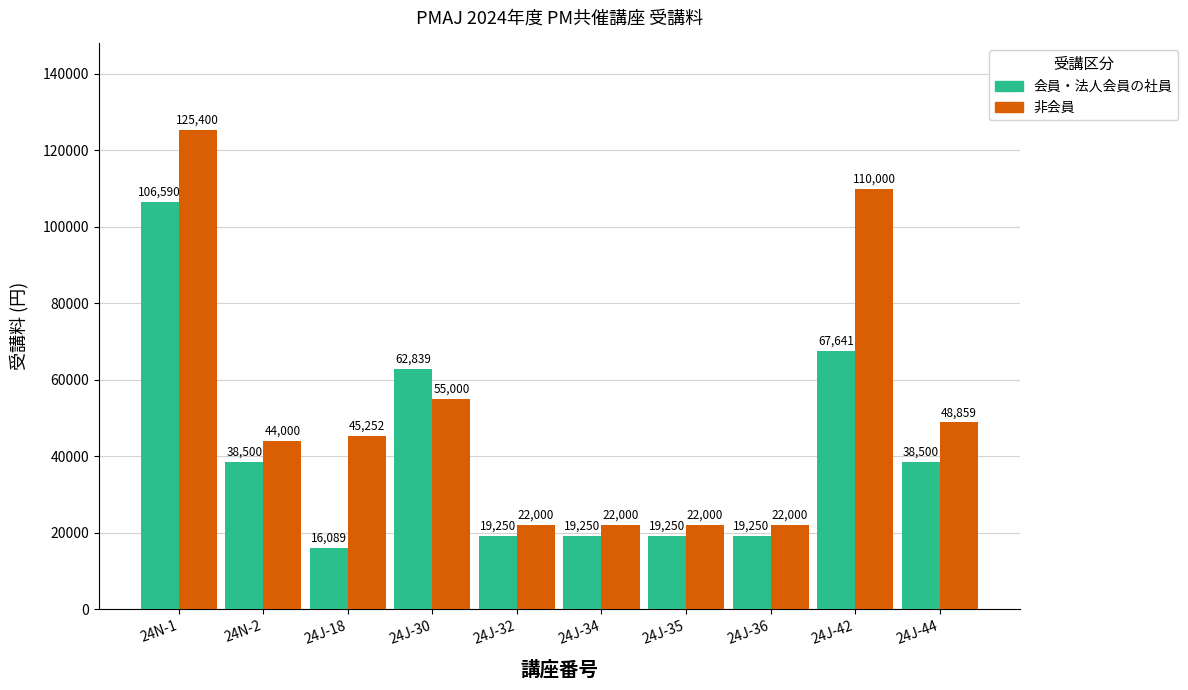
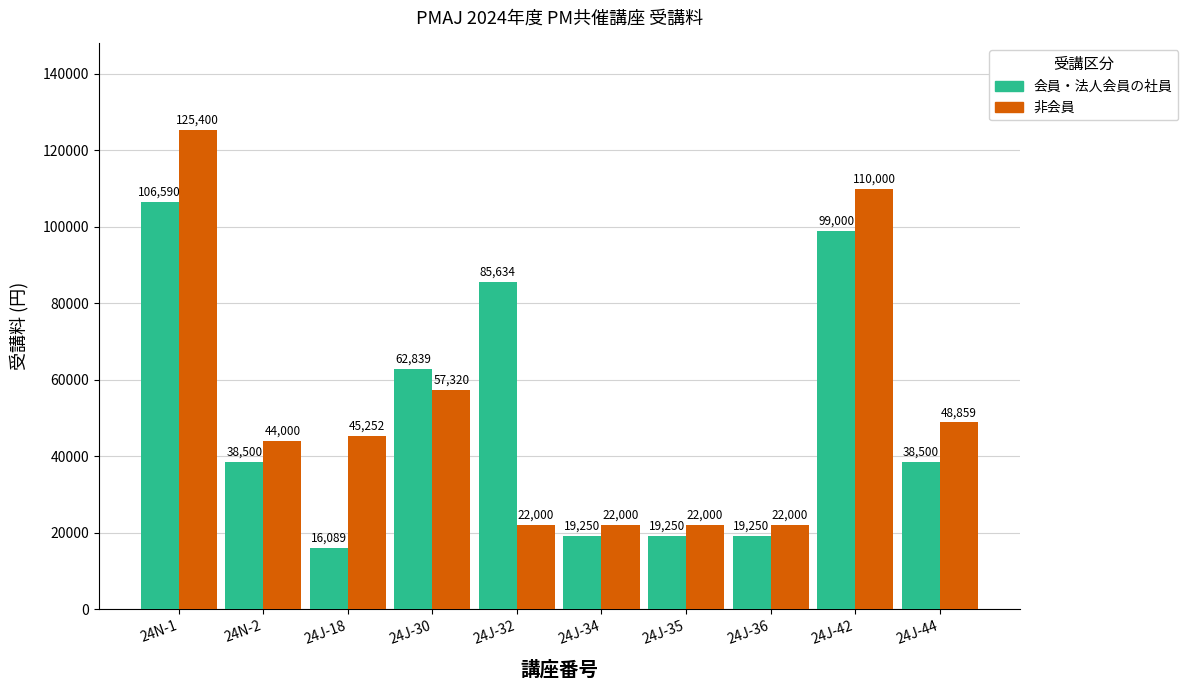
非会員, 24J-30: 55,000 -> 57,320
会員・法人会員の社員, 24J-32: 19,250 -> 85,634
会員・法人会員の社員, 24J-42: 67,641 -> 99,000
